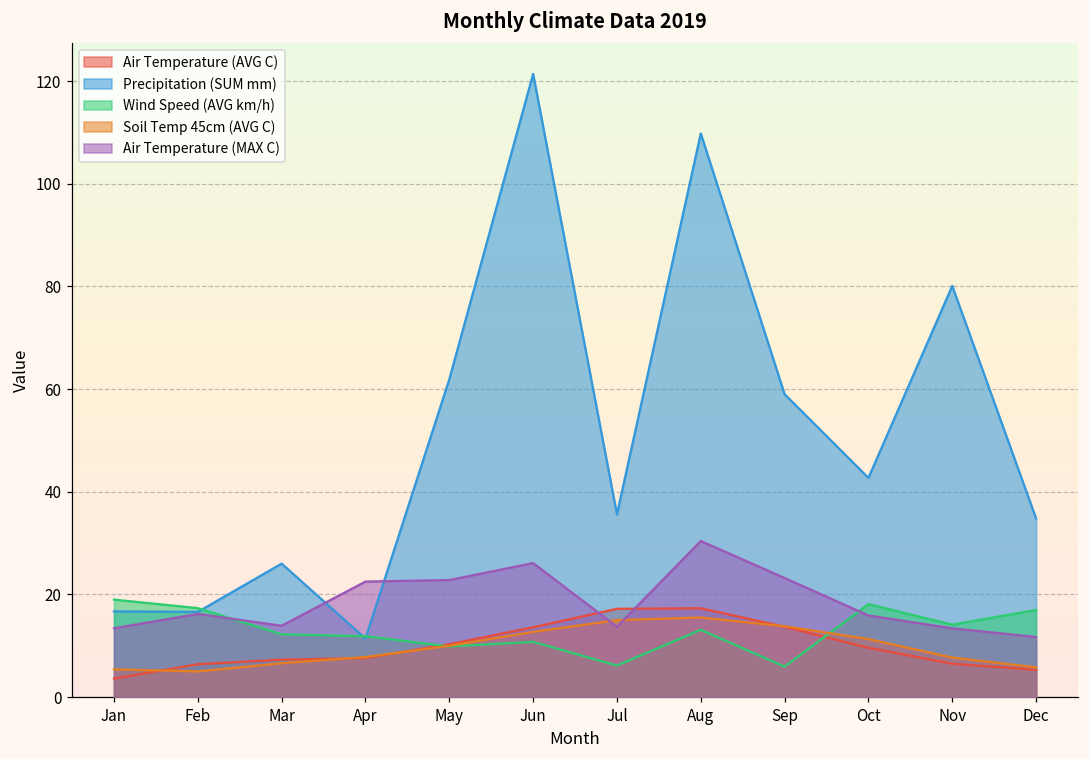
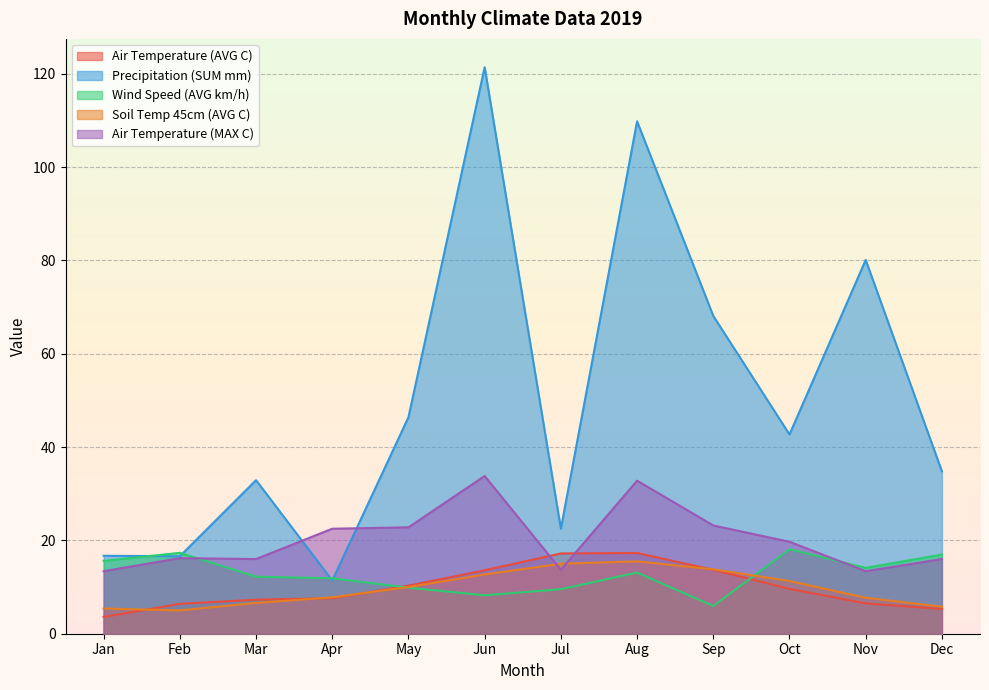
Wind Speed (AVG km/h), Jan: 19 -> 16
Precipitation (SUM mm), Mar: 26 -> 33
Air Temperature (MAX C), Mar: 14 -> 16
Precipitation (SUM mm), May: 62 -> 46
Wind Speed (AVG km/h), Jun: 11 -> 8
Air Temperature (MAX C), Jun: 26 -> 34
Precipitation (SUM mm), Jul: 36 -> 23
Wind Speed (AVG km/h), Jul: 6 -> 10
Air Temperature (MAX C), Aug: 30 -> 33
Precipitation (SUM mm), Sep: 59 -> 68
Air Temperature (MAX C), Oct: 16 -> 20
Air Temperature (MAX C), Dec: 12 -> 16
